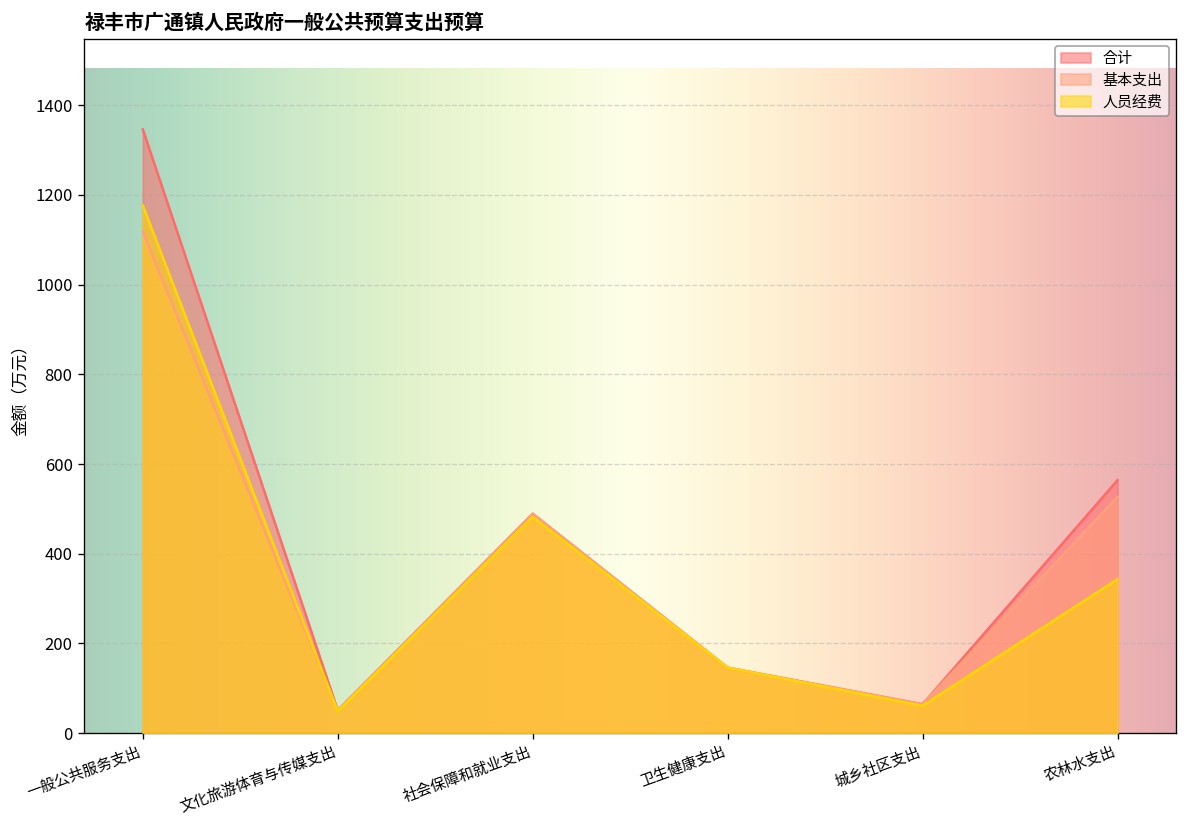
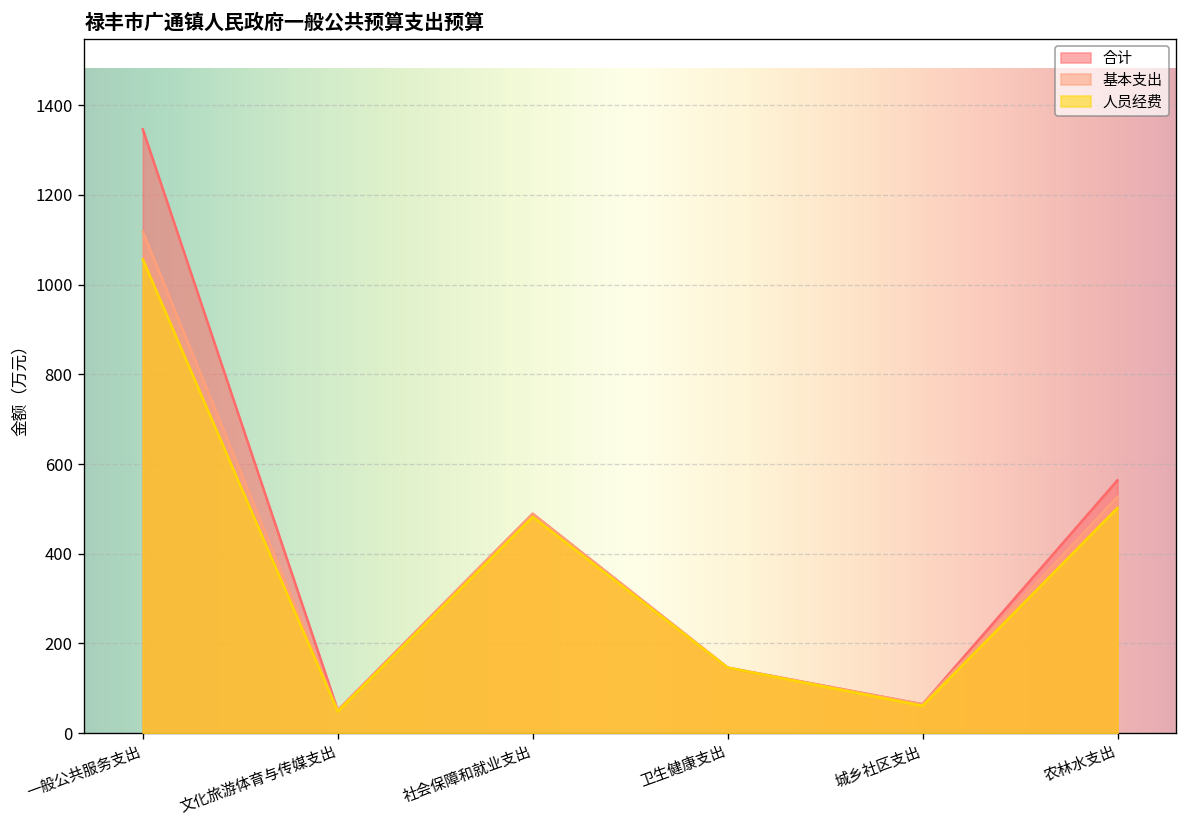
人员经费, 一般公共服务支出: 1180 -> 1060
人员经费, 农林水支出: 340 -> 500
